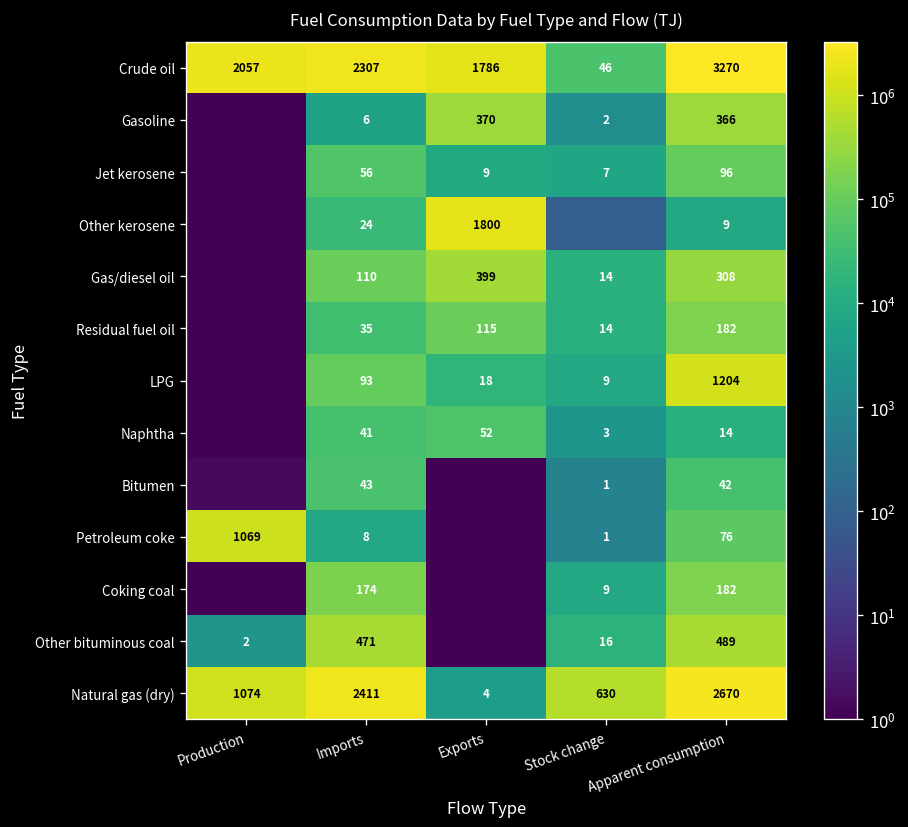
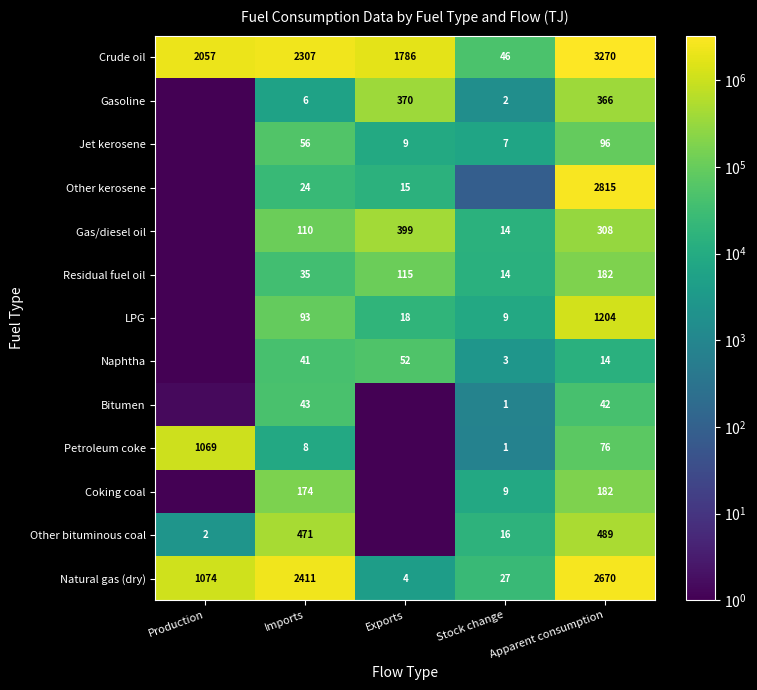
Other kerosene, Exports: 1800 -> 15
Other kerosene, Apparent consumption: 9 -> 2815
Natural gas (dry), Stock change: 630 -> 27
